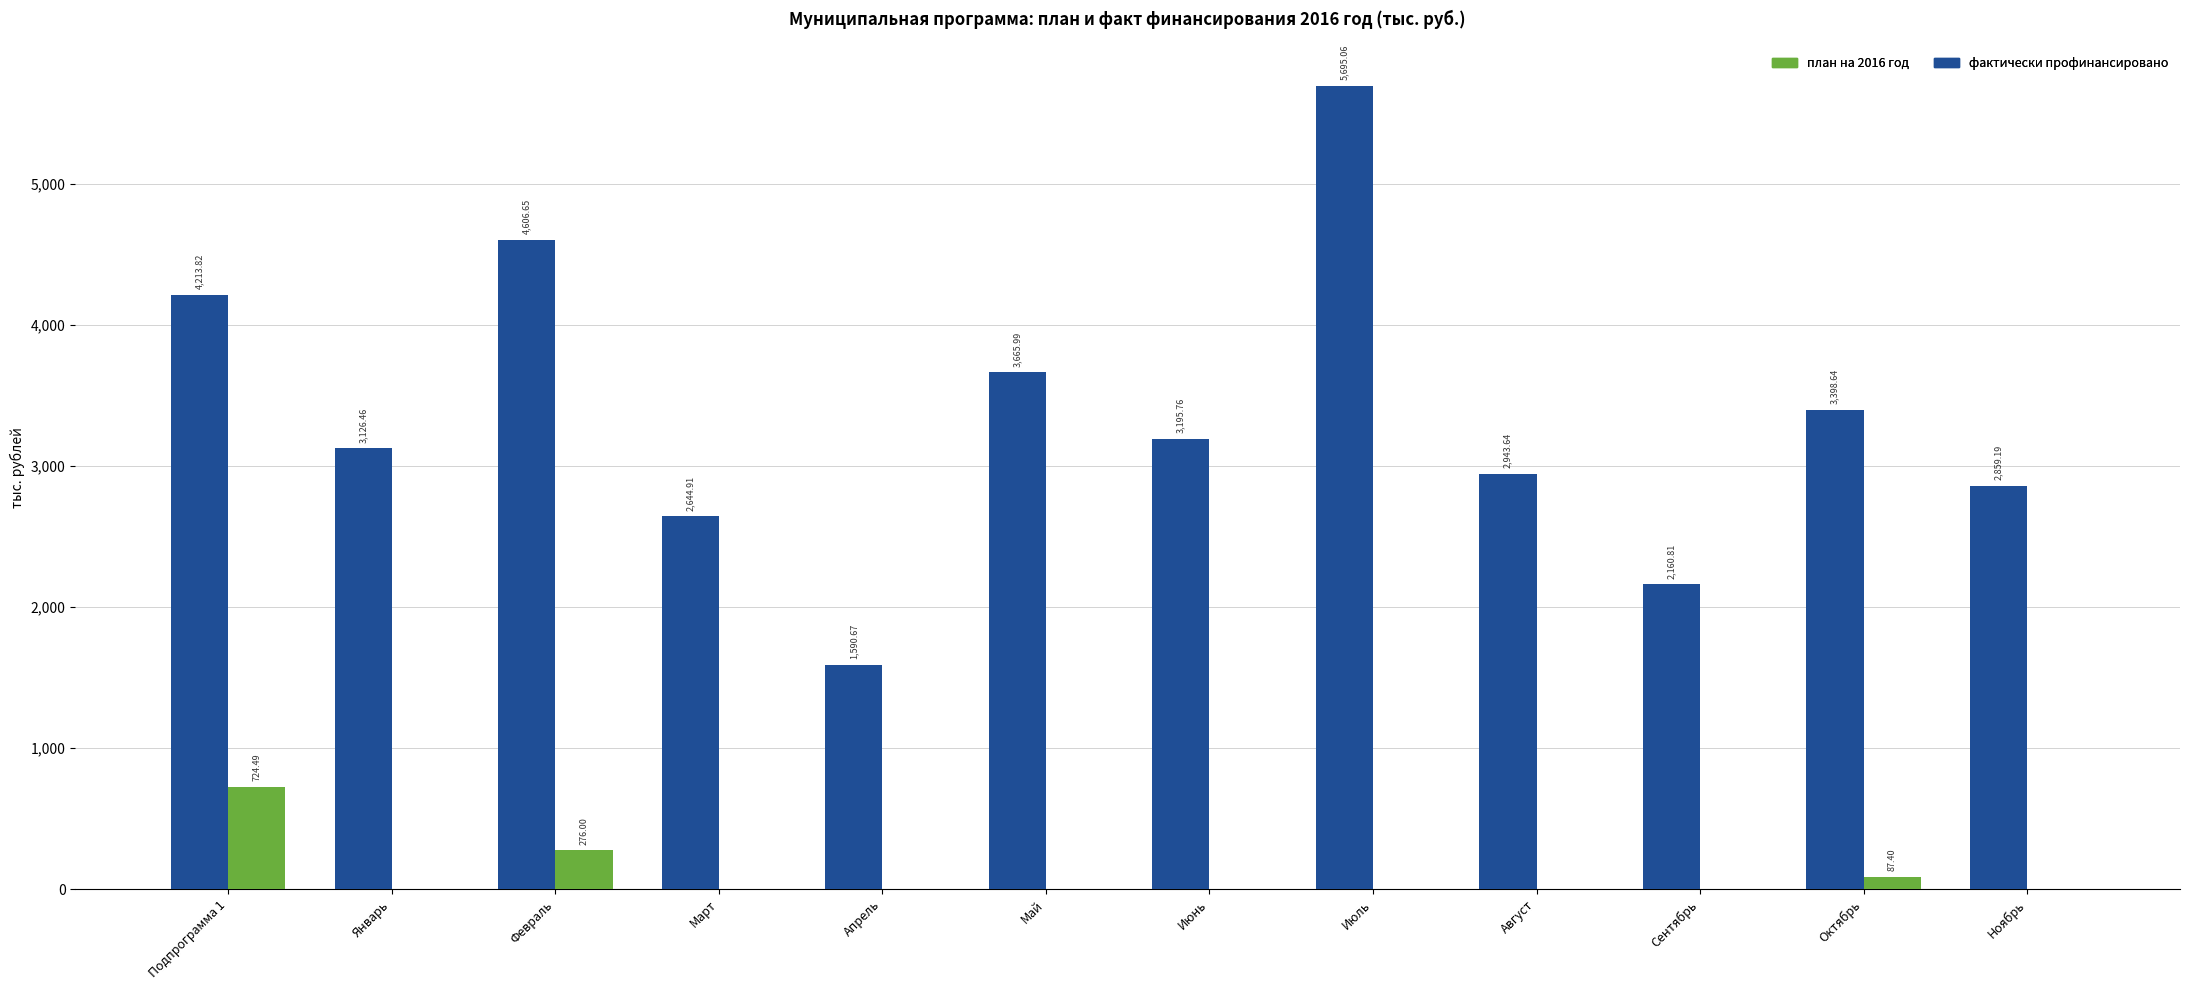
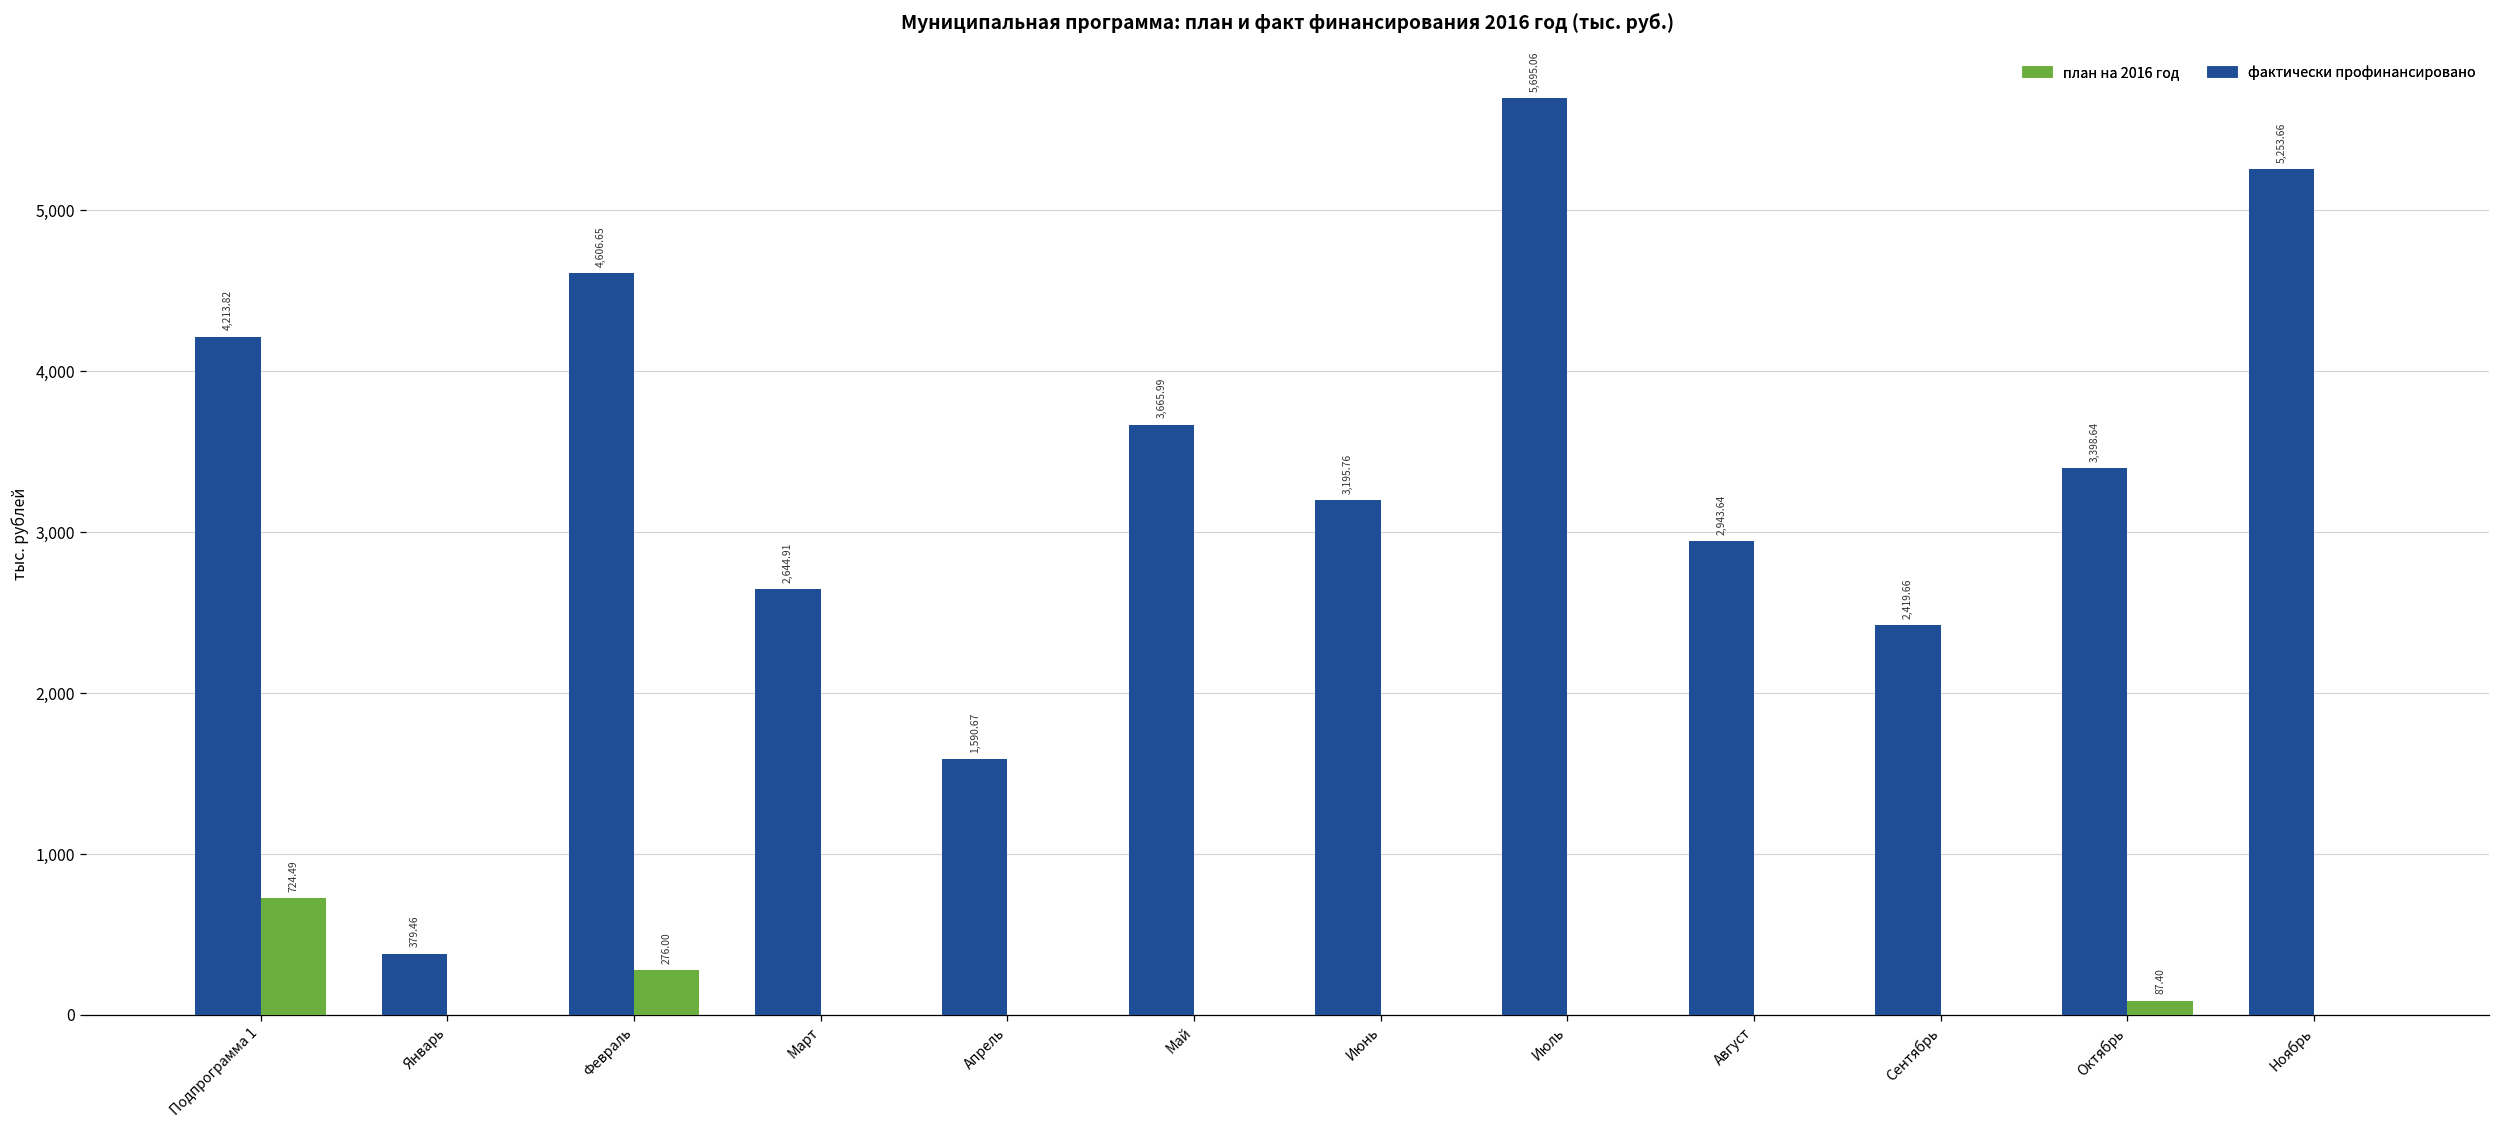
фактически профинансировано, Январь: 3,126.46 -> 379.46
фактически профинансировано, Сентябрь: 2,160.81 -> 2,419.66
фактически профинансировано, Ноябрь: 2,859.19 -> 5,253.66
